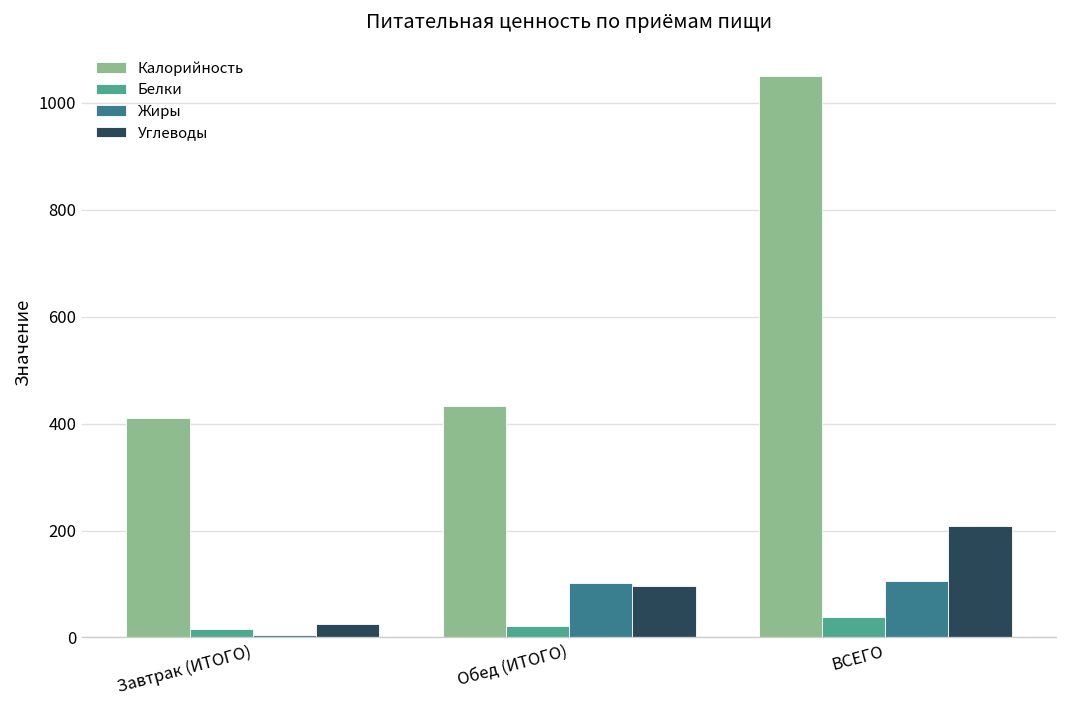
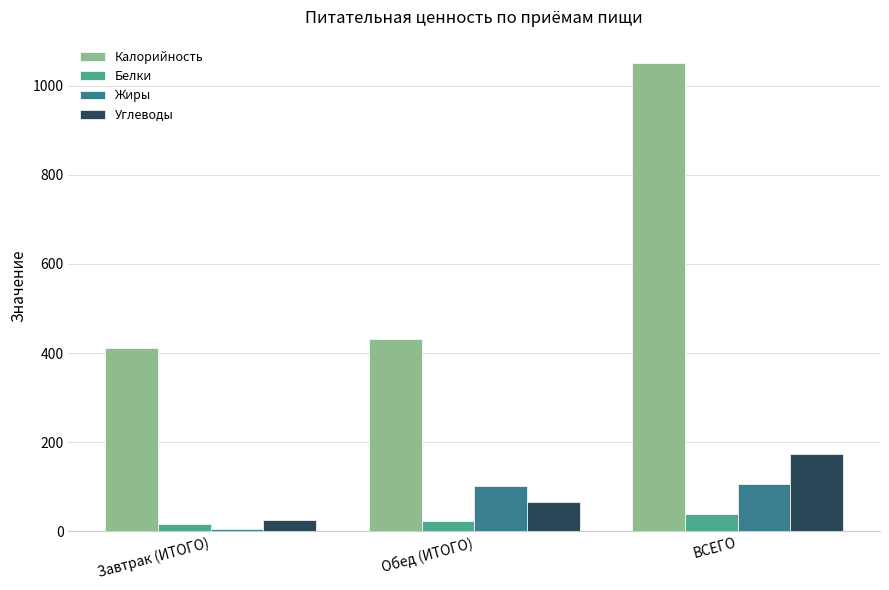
Углеводы, Обед (ИТОГО): 100 -> 70
Углеводы, ВСЕГО: 210 -> 170
